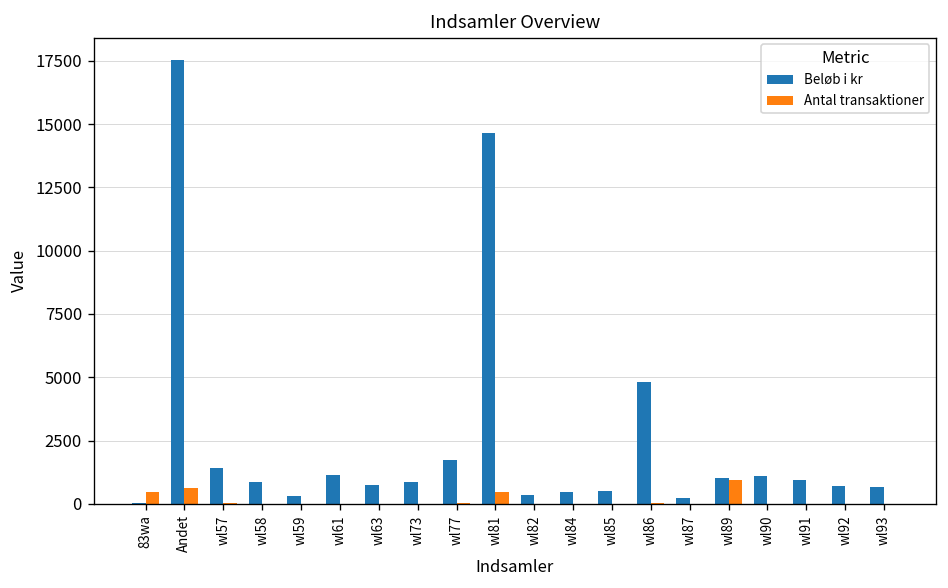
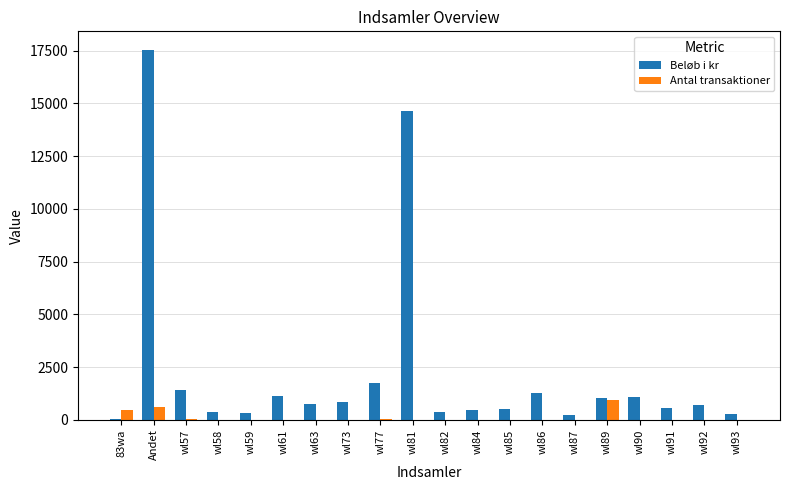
Beløb i kr, wl58: 900 -> 400
Antal transaktioner, wl81: 500 -> 0
Beløb i kr, wl86: 4800 -> 1300
Beløb i kr, wl91: 900 -> 600
Beløb i kr, wl93: 700 -> 300
